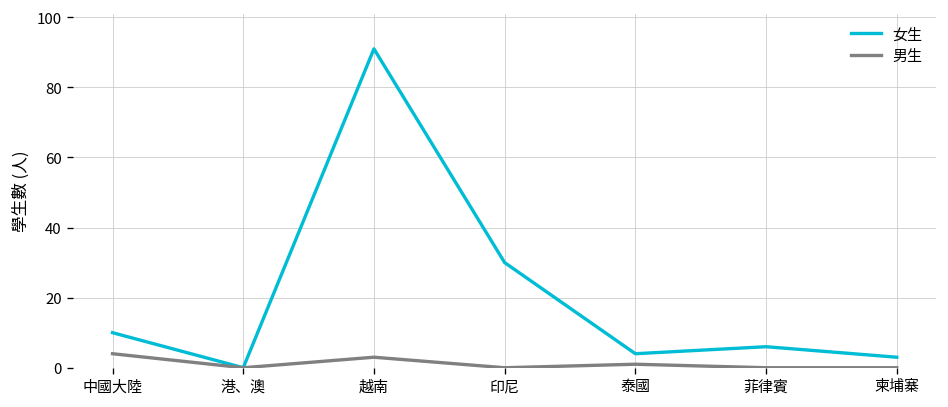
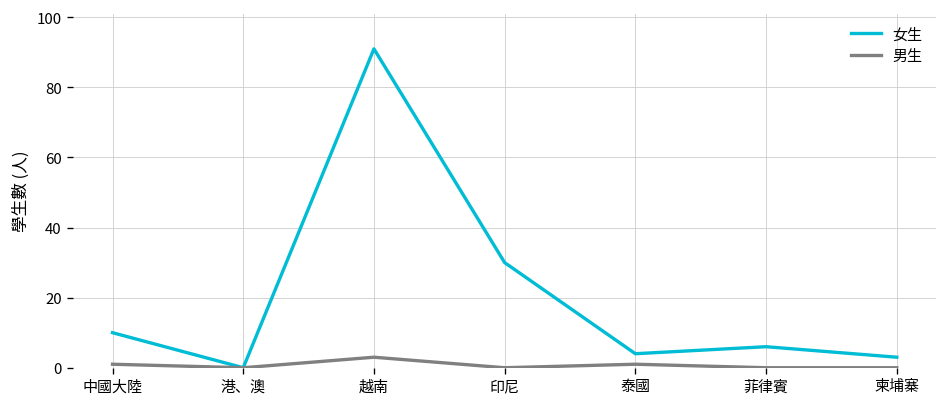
男生, 中國大陸: 4 -> 1
